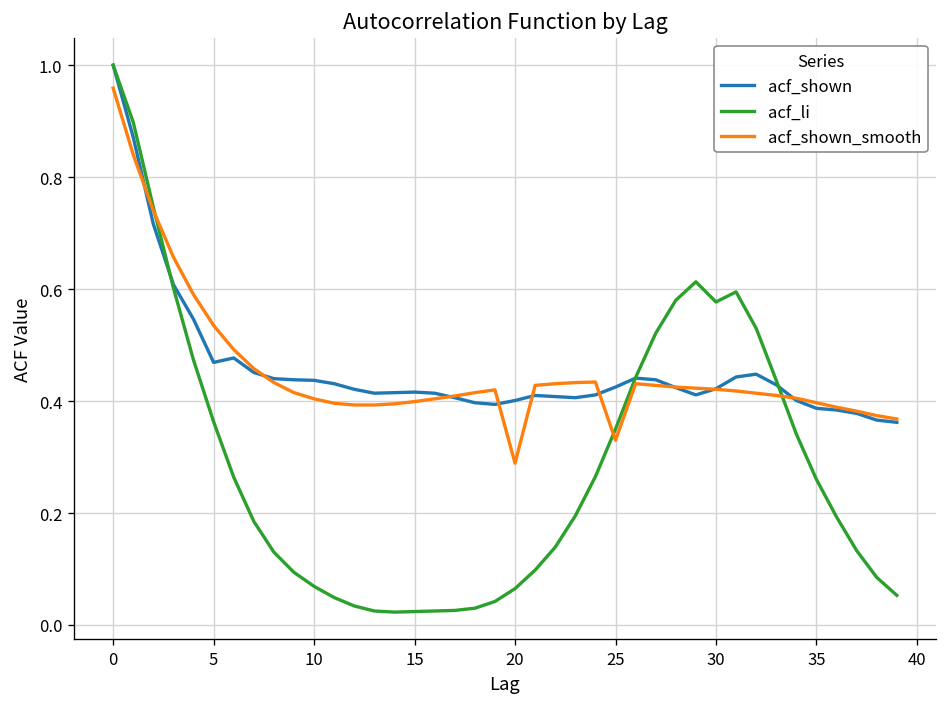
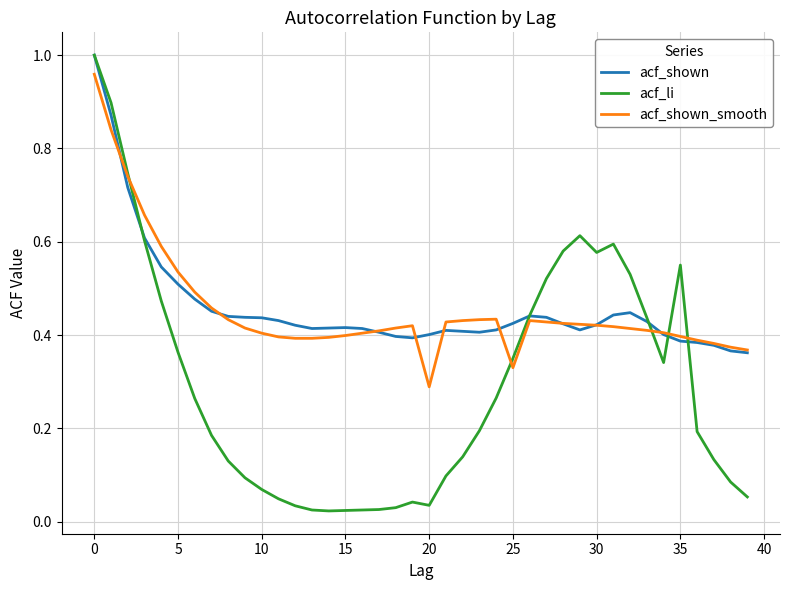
acf_shown, 5: 0.47 -> 0.51
acf_li, 20: 0.07 -> 0.04
acf_li, 35: 0.26 -> 0.55
